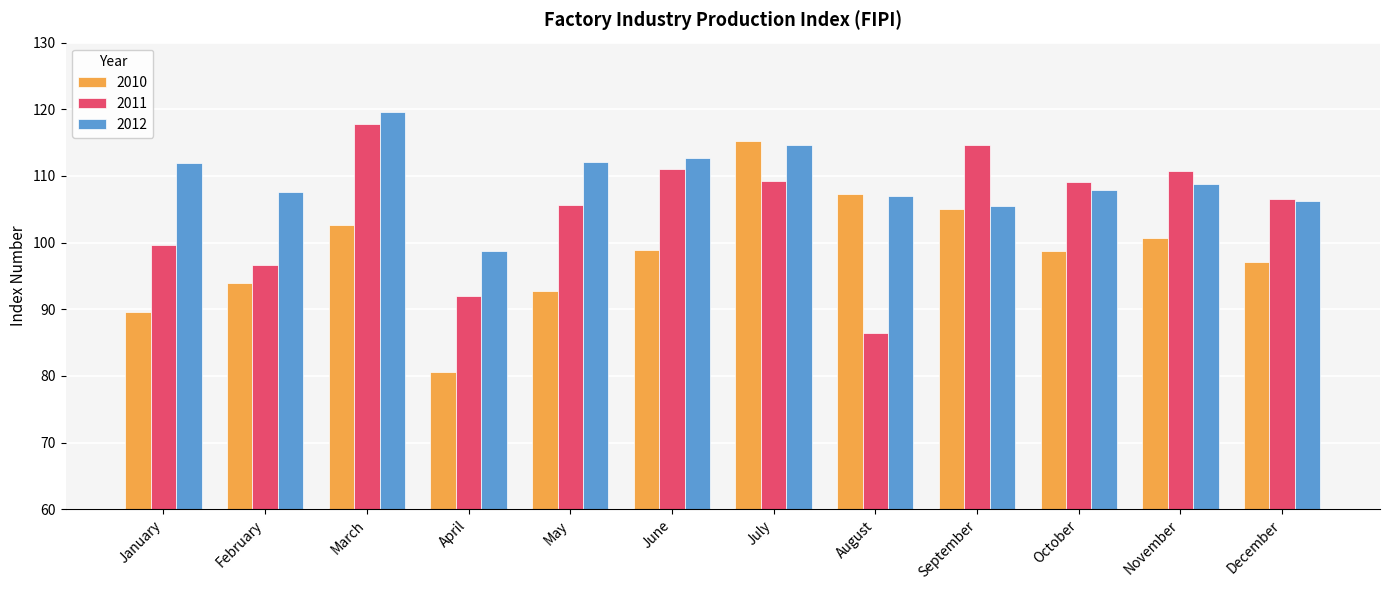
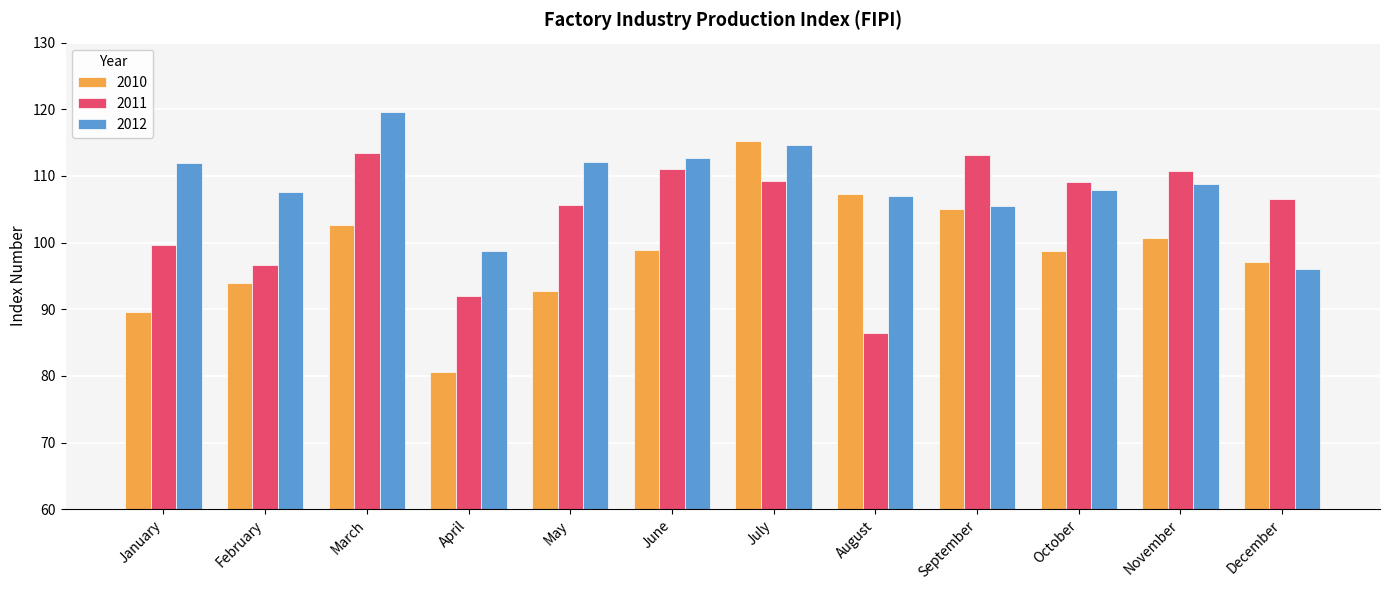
2011, March: 118 -> 113
2011, September: 115 -> 113
2012, December: 106 -> 96
